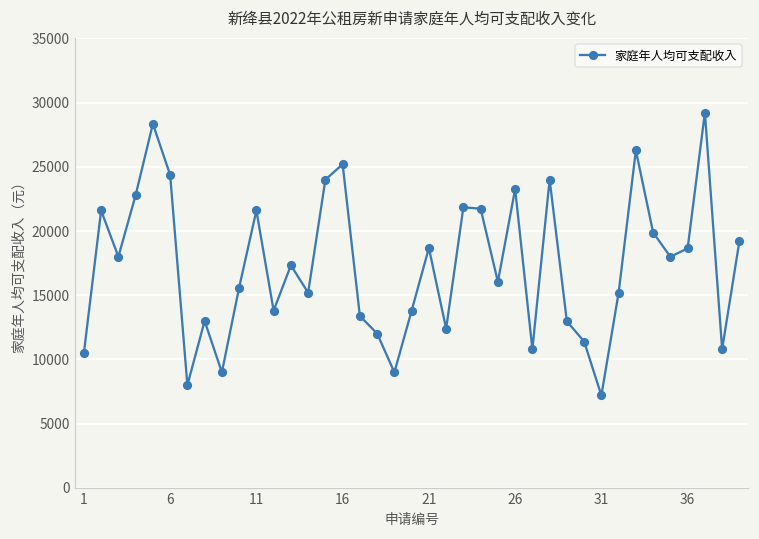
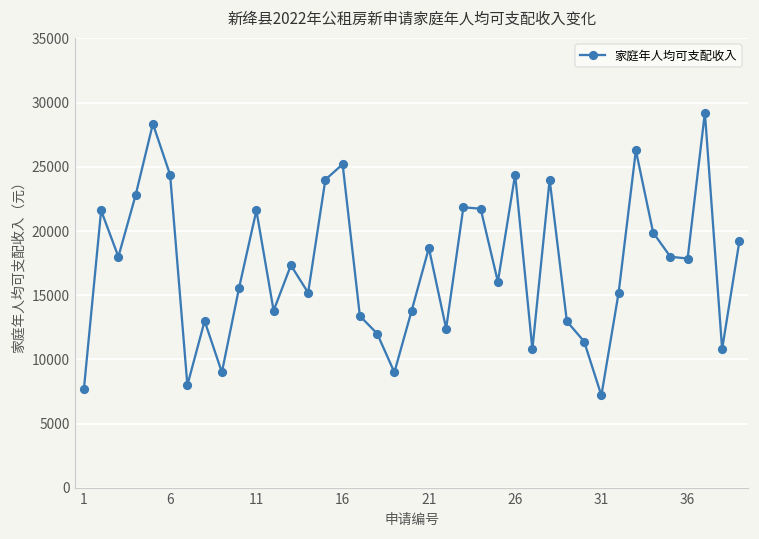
1: 10500 -> 7700
26: 23300 -> 24400
36: 18700 -> 17900
